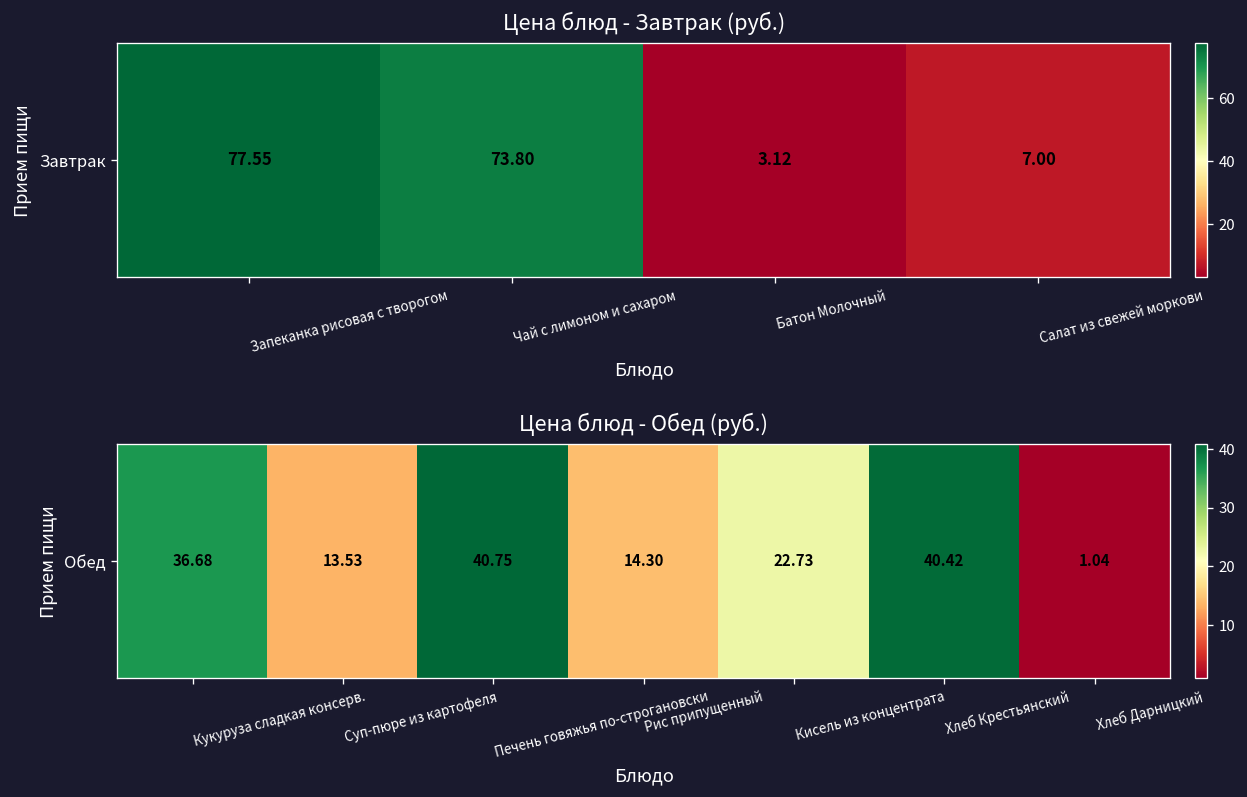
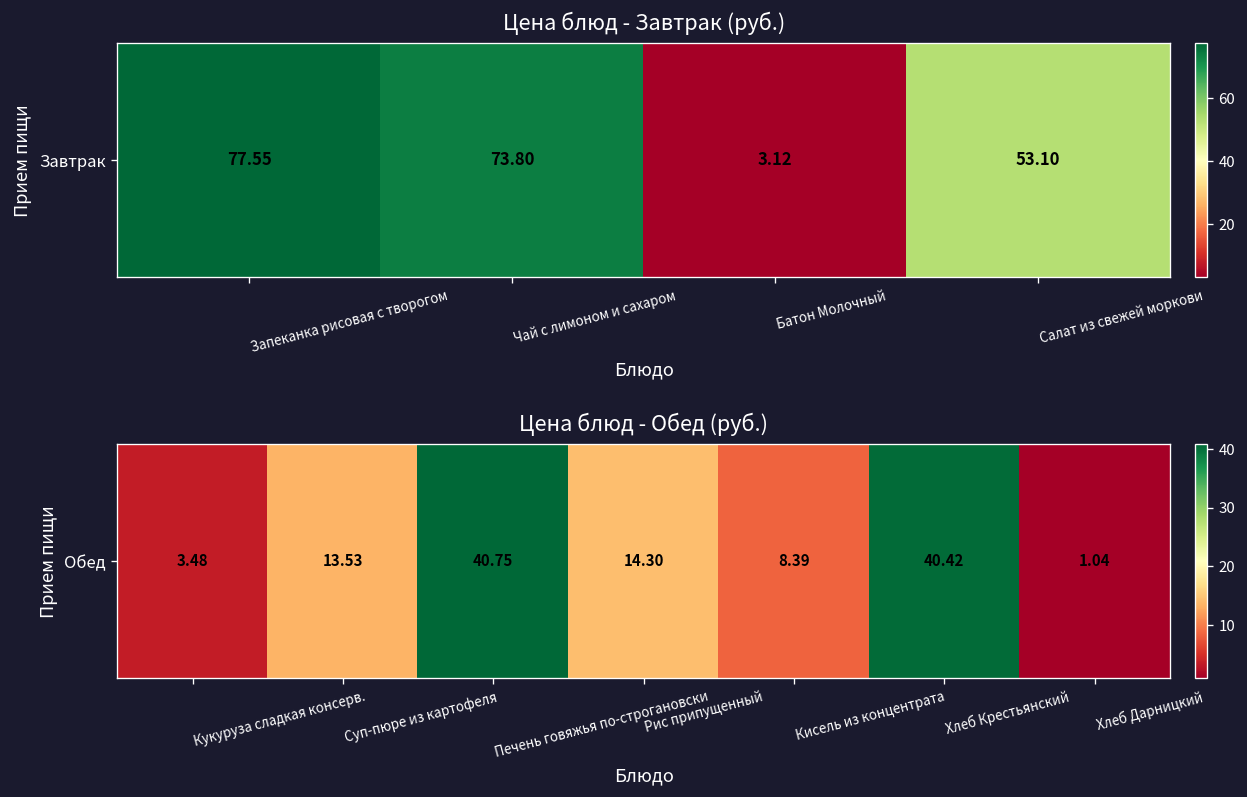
Цена блюд - Завтрак (руб.), Завтрак, Салат из свежей моркови: 7.00 -> 53.10
Цена блюд - Обед (руб.), Обед, Кукуруза сладкая консерв.: 36.68 -> 3.48
Цена блюд - Обед (руб.), Обед, Кисель из концентрата: 22.73 -> 8.39
